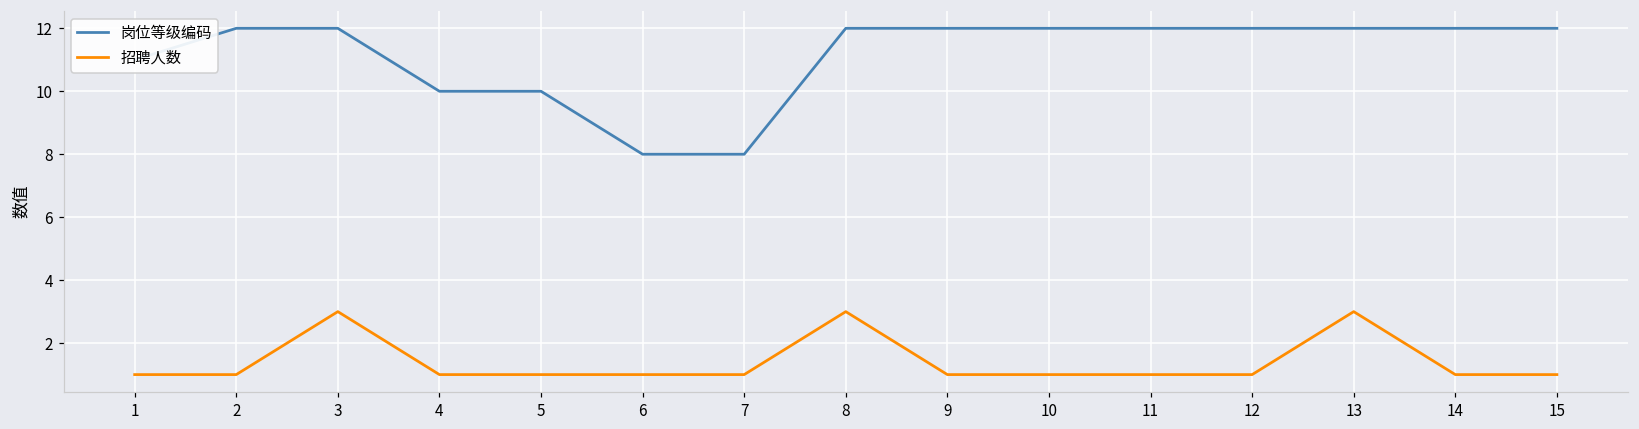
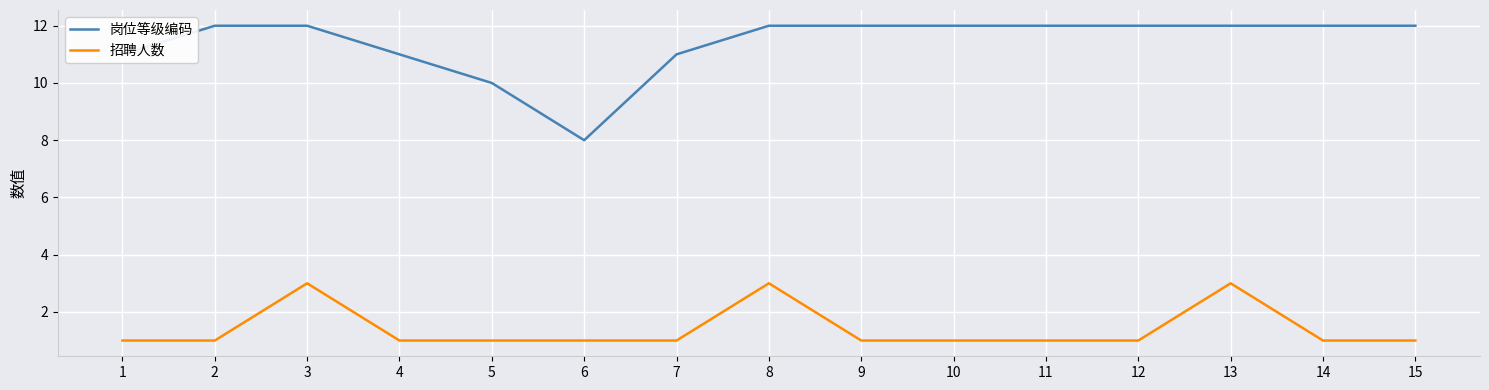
岗位等级编码, 4: 10 -> 11
岗位等级编码, 7: 8 -> 11
